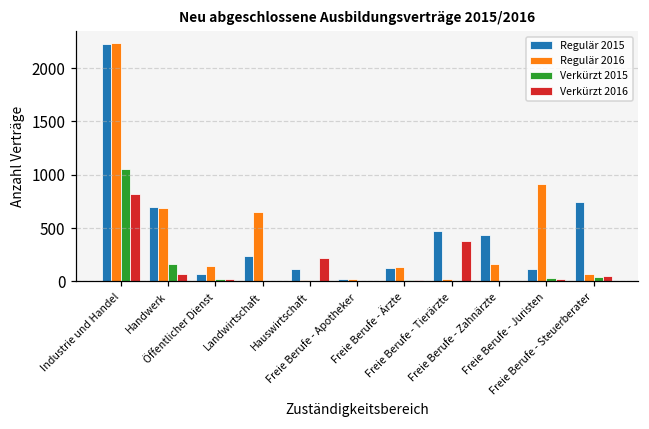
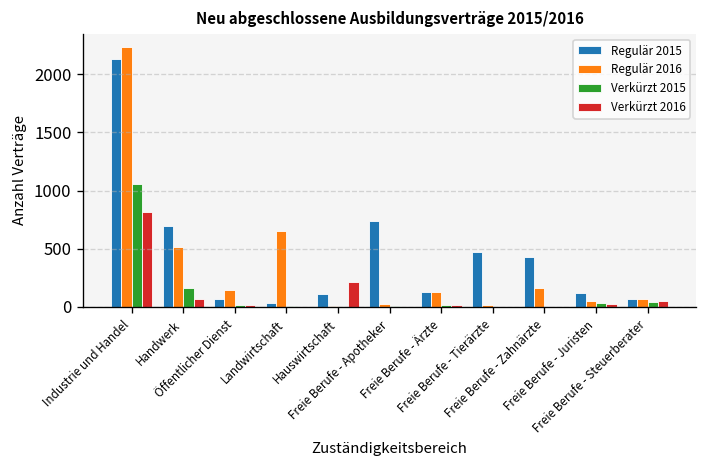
Regulär 2015, Industrie und Handel: 2200 -> 2100
Regulär 2016, Handwerk: 700 -> 500
Regulär 2015, Landwirtschaft: 200 -> 0
Regulär 2015, Freie Berufe - Apotheker: 0 -> 700
Verkürzt 2016, Freie Berufe - Tierärzte: 400 -> 0
Regulär 2016, Freie Berufe - Juristen: 900 -> 100
Regulär 2015, Freie Berufe - Steuerberater: 700 -> 100
